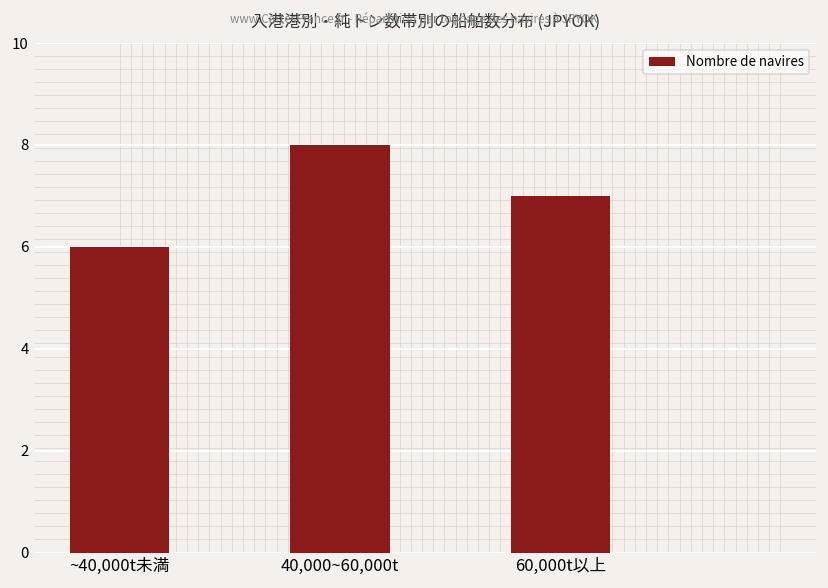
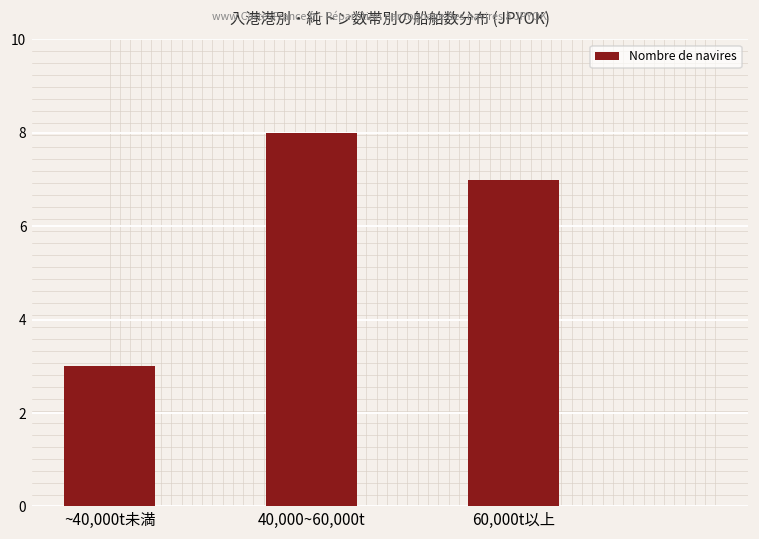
~40,000t未満: 6 -> 3
